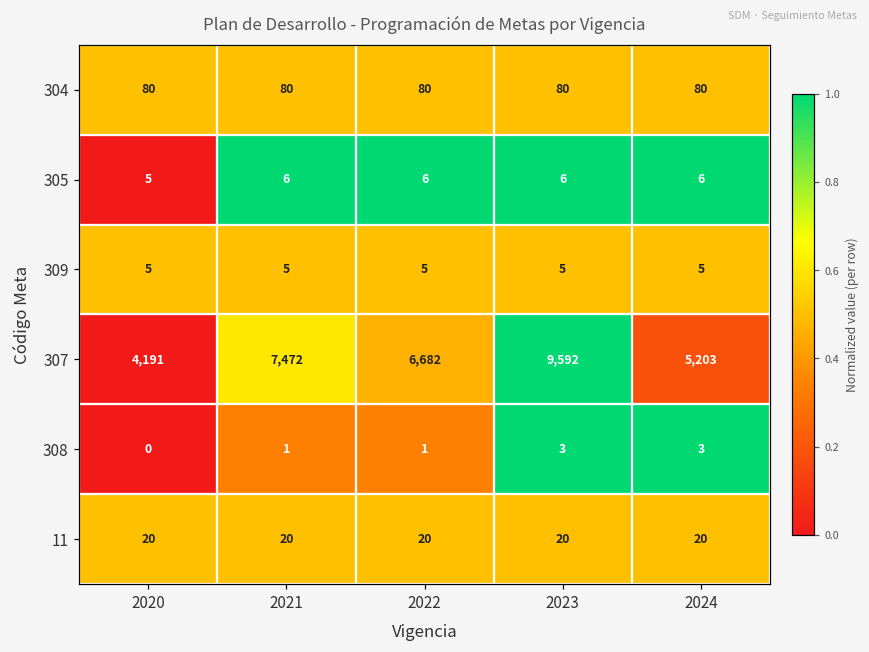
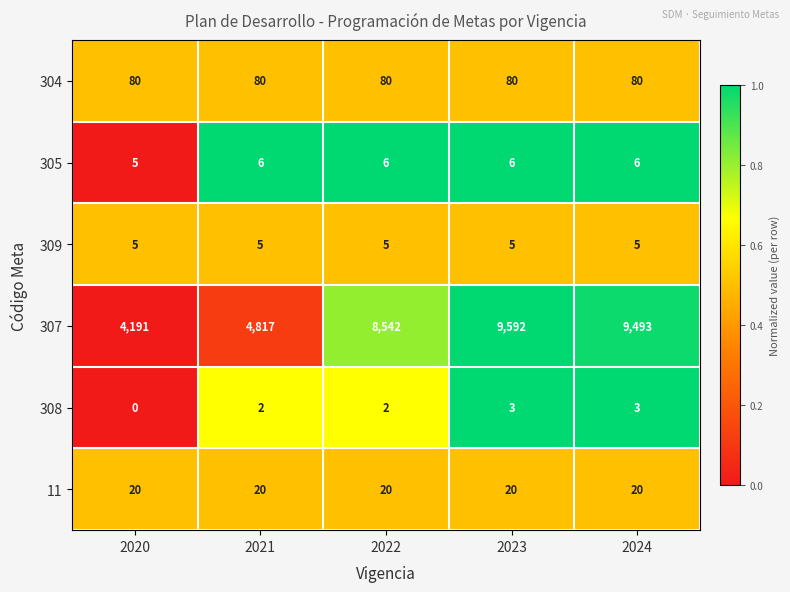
307, 2021: 7,472 -> 4,817
307, 2022: 6,682 -> 8,542
307, 2024: 5,203 -> 9,493
308, 2021: 1 -> 2
308, 2022: 1 -> 2
